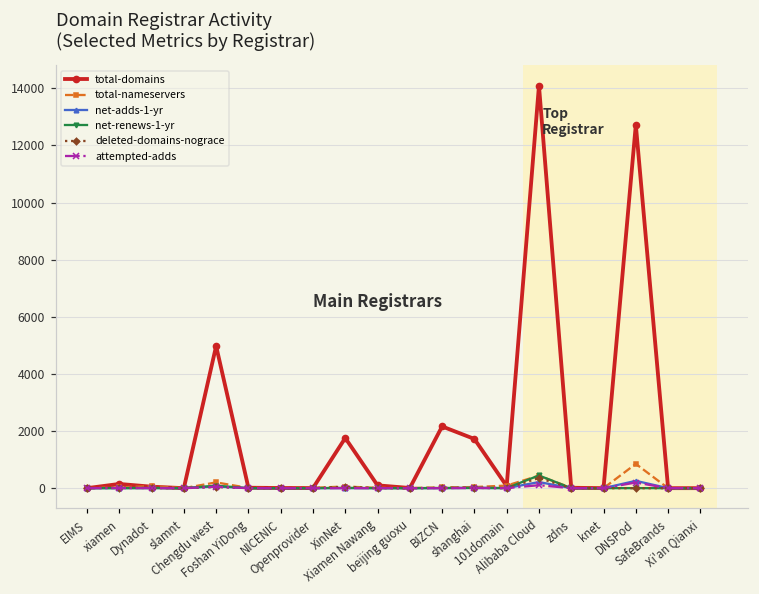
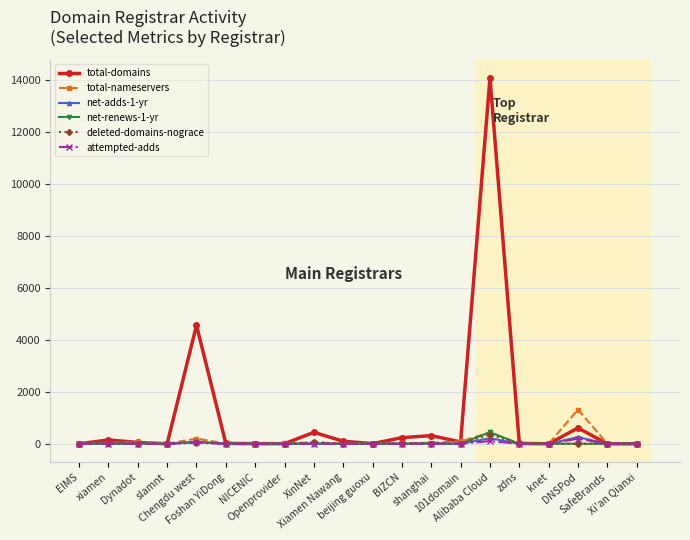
total-domains, Chengdu west: 5000 -> 4600
total-domains, XinNet: 1800 -> 400
total-domains, BIZCN: 2200 -> 200
total-domains, shanghai: 1700 -> 300
total-domains, DNSPod: 12700 -> 600
total-nameservers, DNSPod: 900 -> 1300
